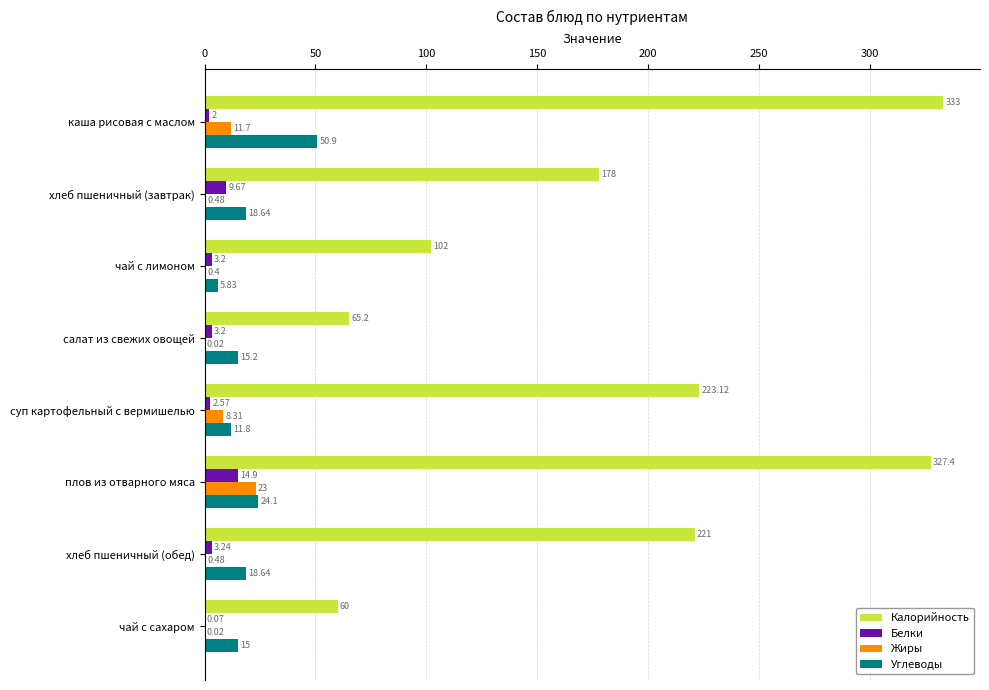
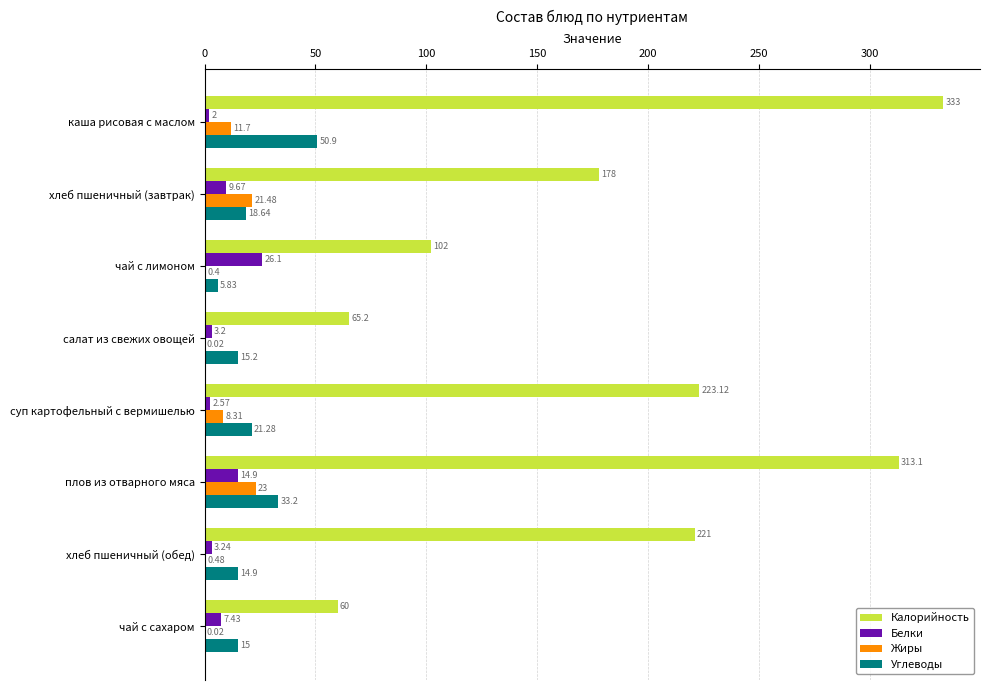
Жиры, хлеб пшеничный (завтрак): 0.48 -> 21.48
Белки, чай с лимоном: 3.2 -> 26.1
Углеводы, суп картофельный с вермишелью: 11.8 -> 21.28
Калорийность, плов из отварного мяса: 327.4 -> 313.1
Углеводы, плов из отварного мяса: 24.1 -> 33.2
Углеводы, хлеб пшеничный (обед): 18.64 -> 14.9
Белки, чай с сахаром: 0.07 -> 7.43
